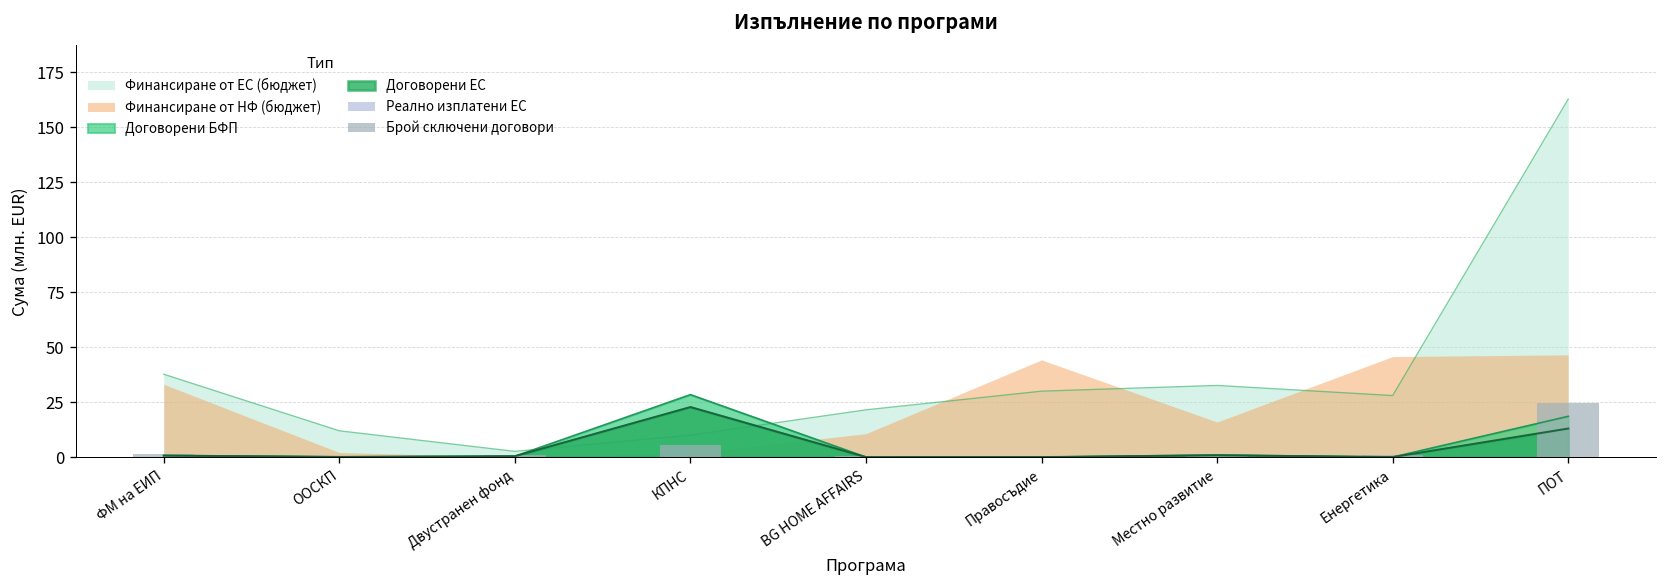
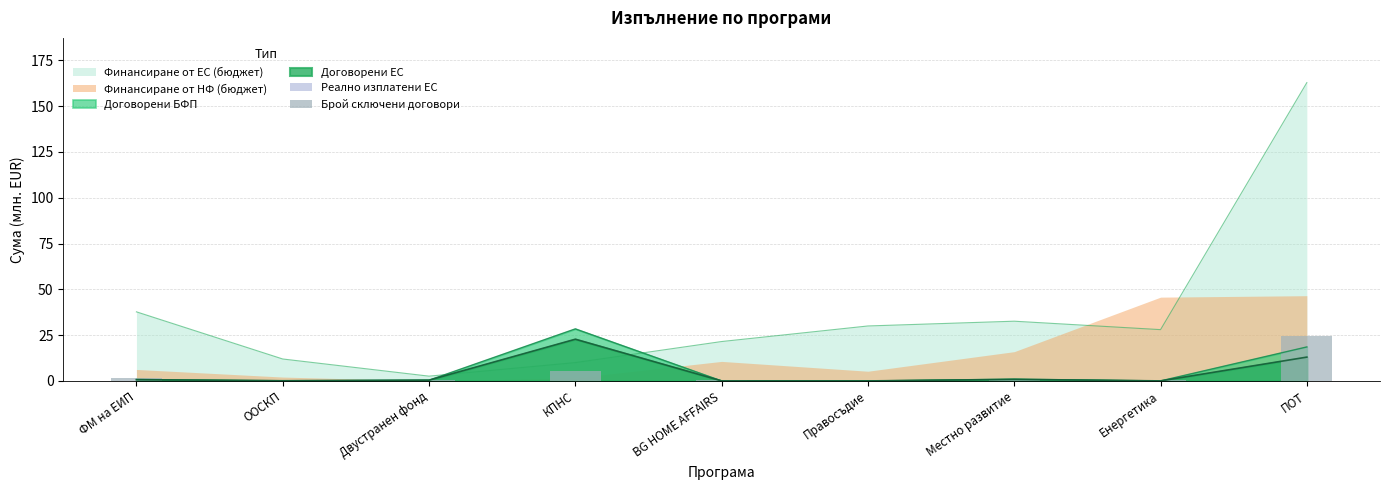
Финансиране от НФ (бюджет), ФМ на ЕИП: 33 -> 6
Финансиране от НФ (бюджет), Правосъдие: 44 -> 5
